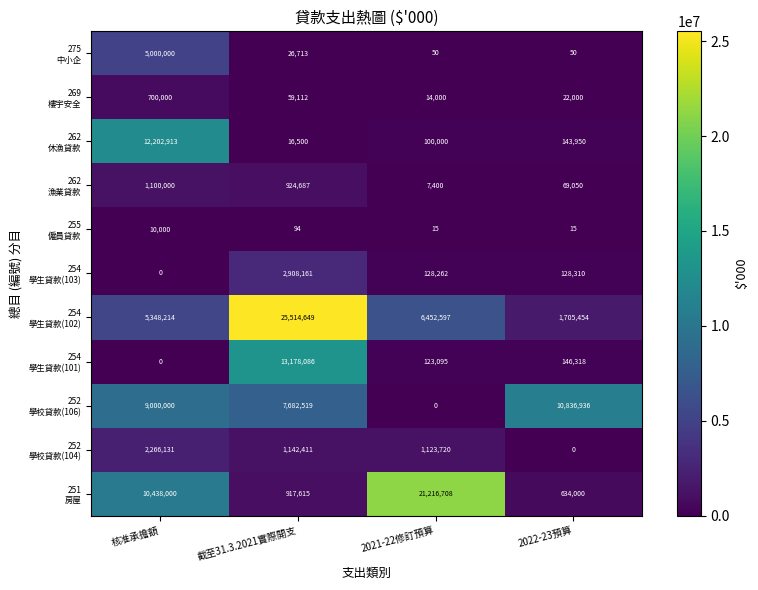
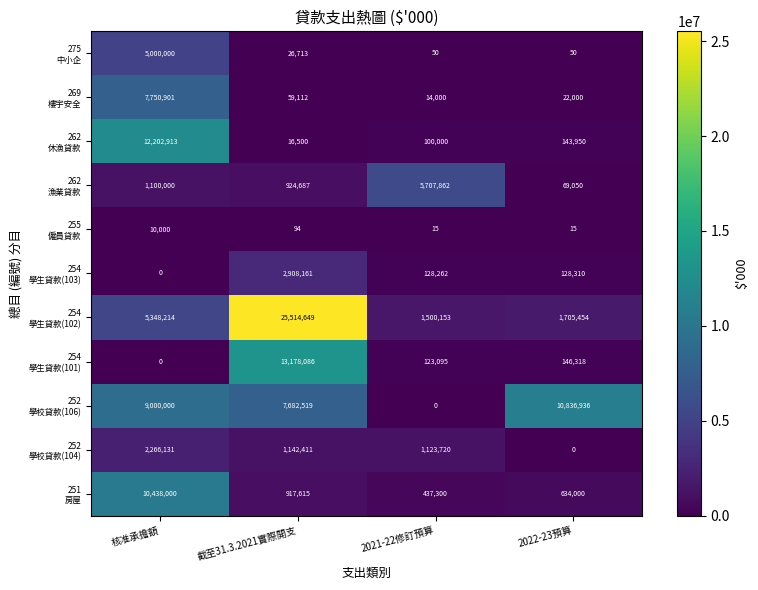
269 樓宇安全, 核准承擔額: 700,000 -> 7,750,901
262 漁業貸款, 2021-22修訂預算: 7,400 -> 5,707,862
254 學生貸款(102), 2021-22修訂預算: 6,452,597 -> 1,500,153
251 房屋, 2021-22修訂預算: 21,216,708 -> 437,300
